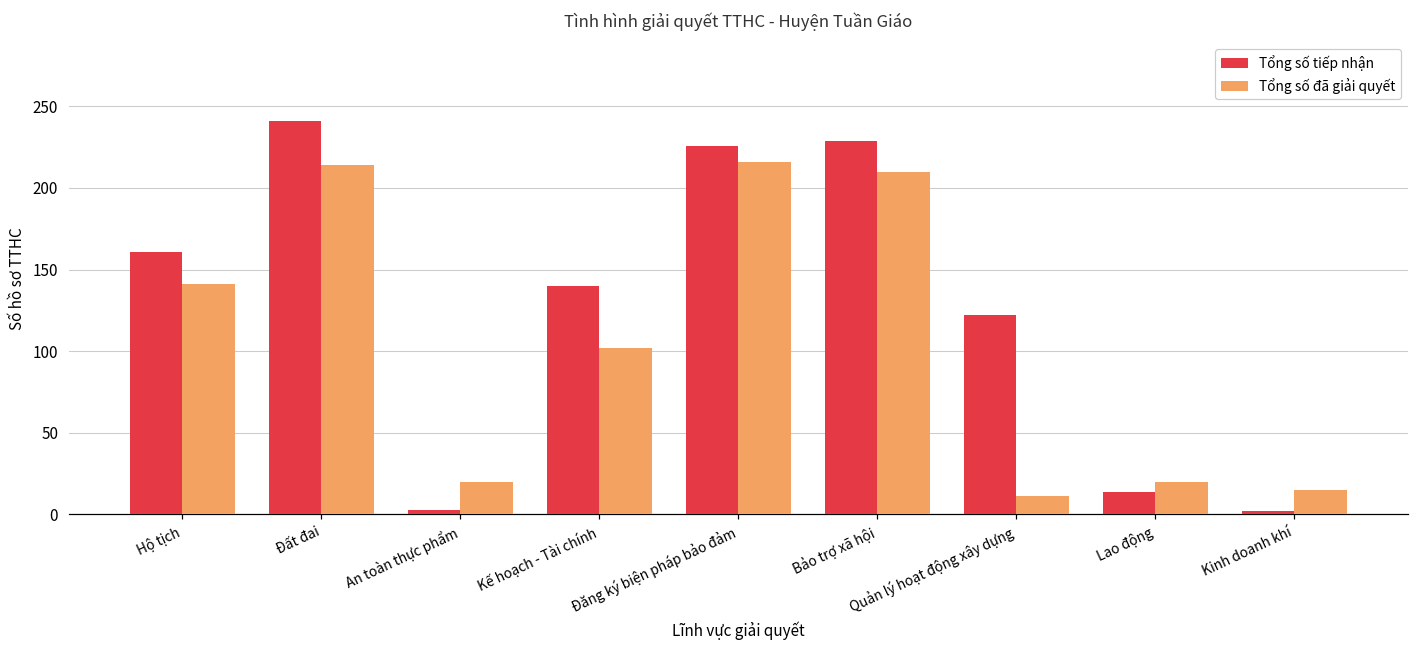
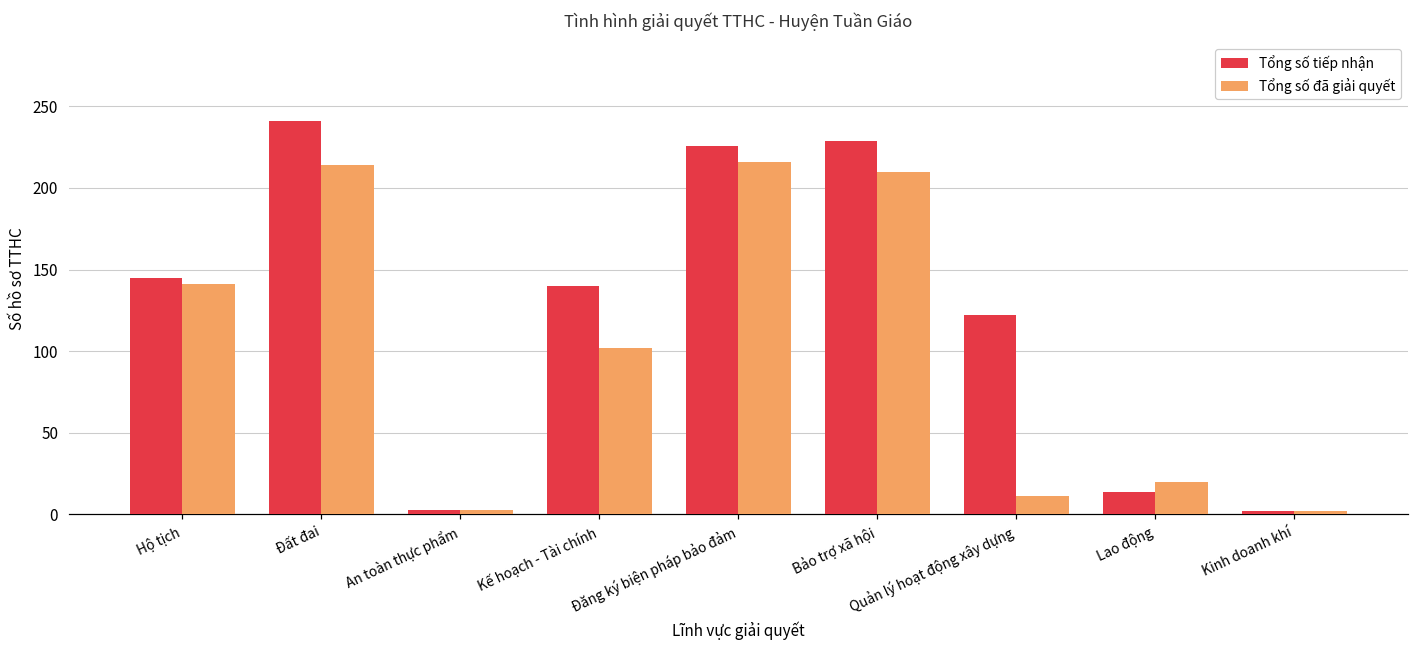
Tổng số tiếp nhận, Hộ tịch: 161 -> 145
Tổng số đã giải quyết, An toàn thực phẩm: 20 -> 3
Tổng số đã giải quyết, Kinh doanh khí: 15 -> 2
